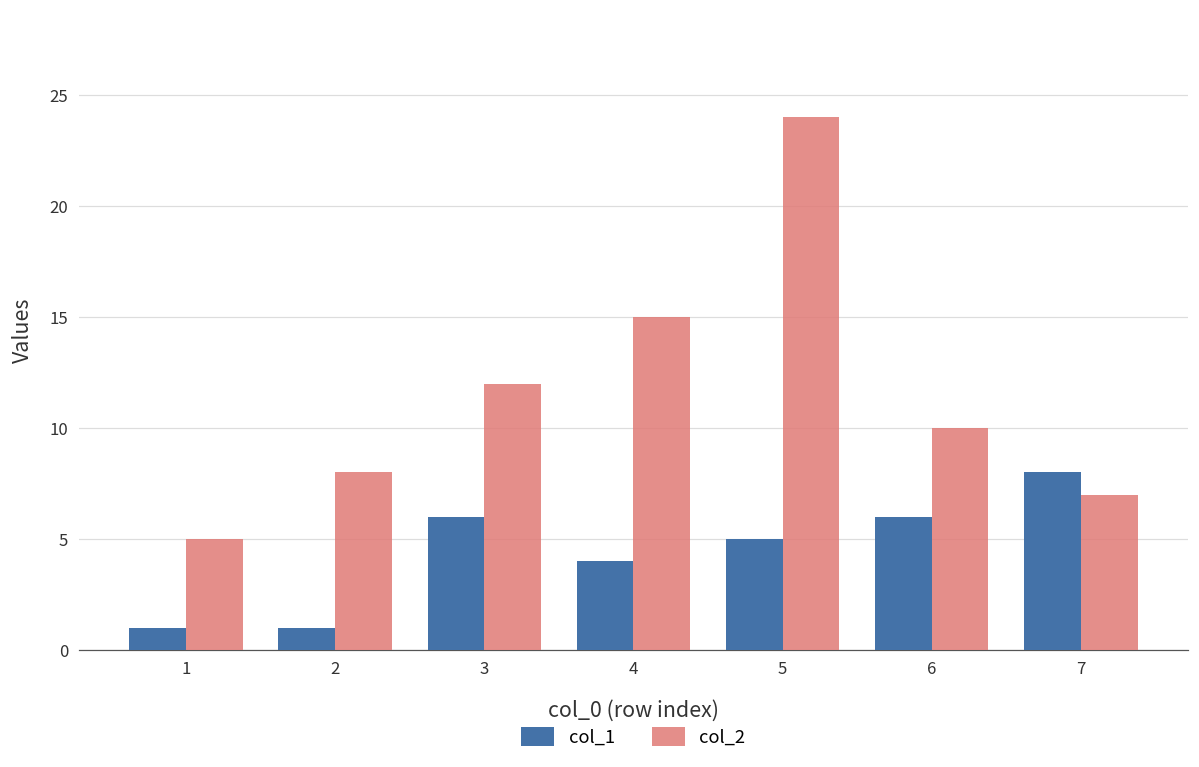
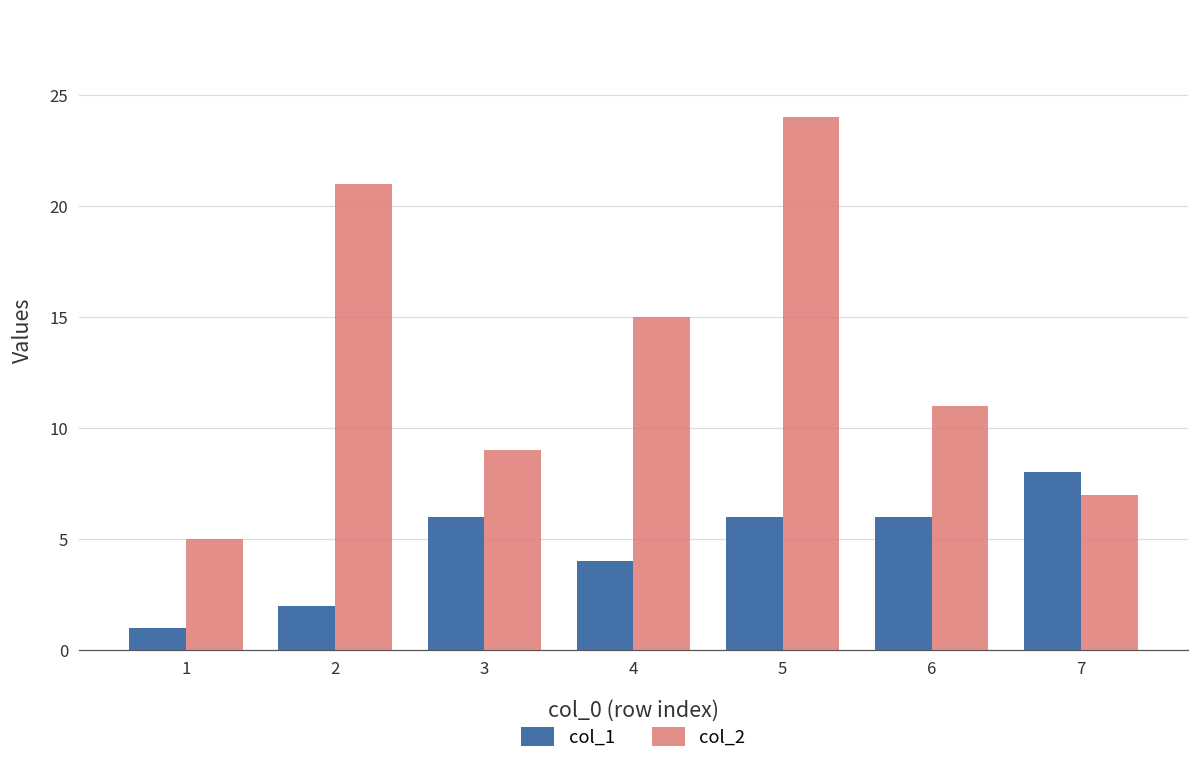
col_1, 2: 1 -> 2
col_2, 2: 8 -> 21
col_2, 3: 12 -> 9
col_1, 5: 5 -> 6
col_2, 6: 10 -> 11
